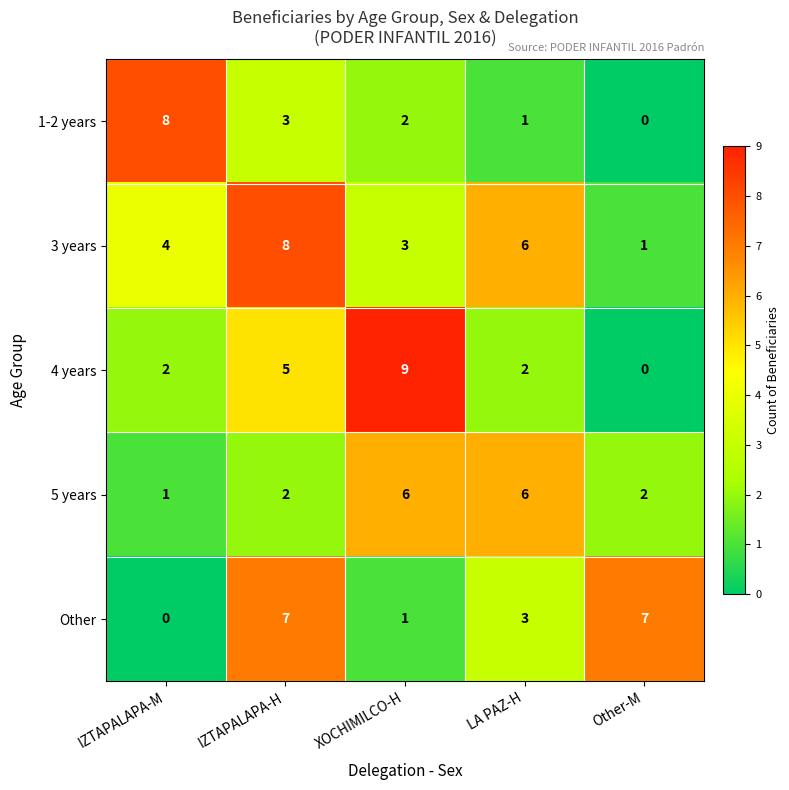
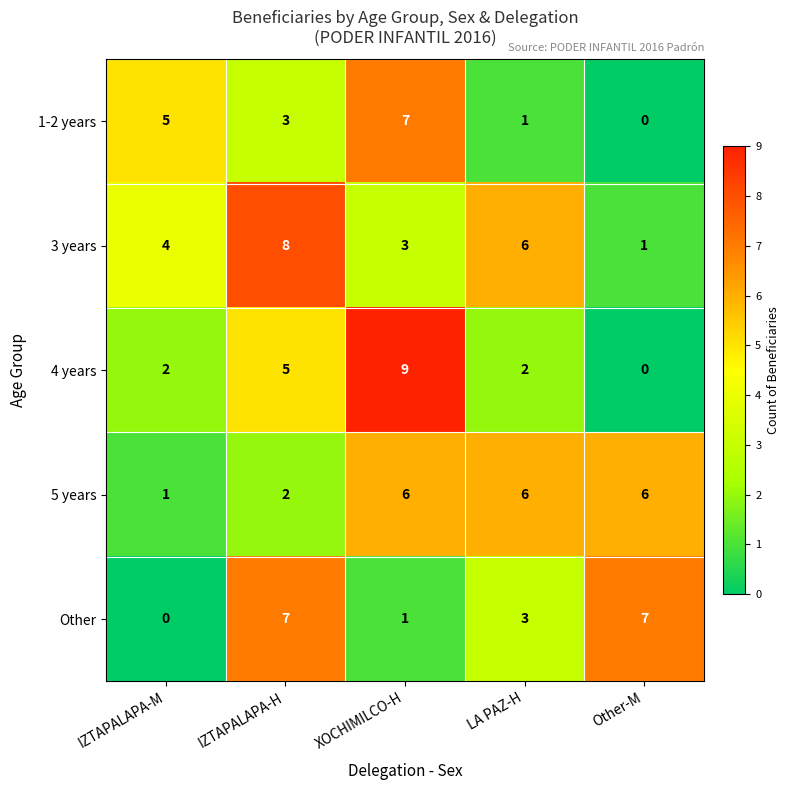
1-2 years, IZTAPALAPA-M: 8 -> 5
1-2 years, XOCHIMILCO-H: 2 -> 7
5 years, Other-M: 2 -> 6
